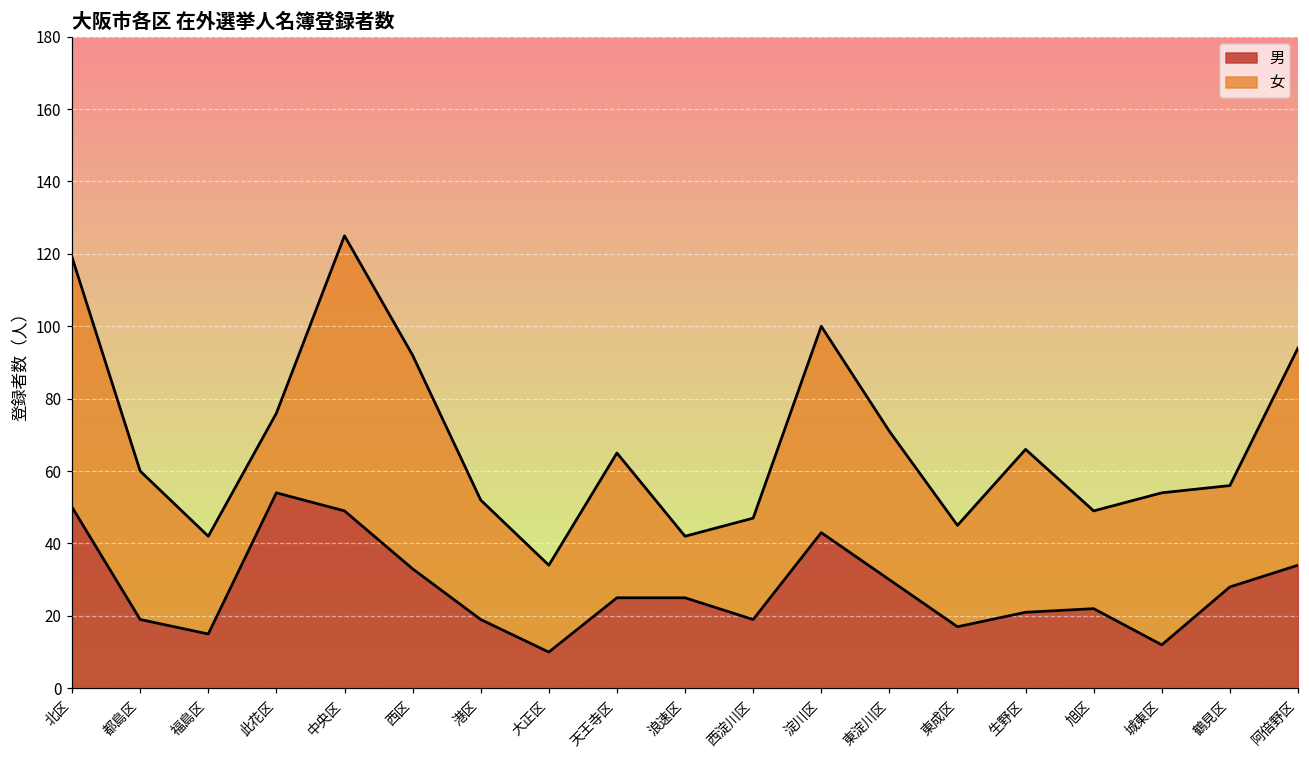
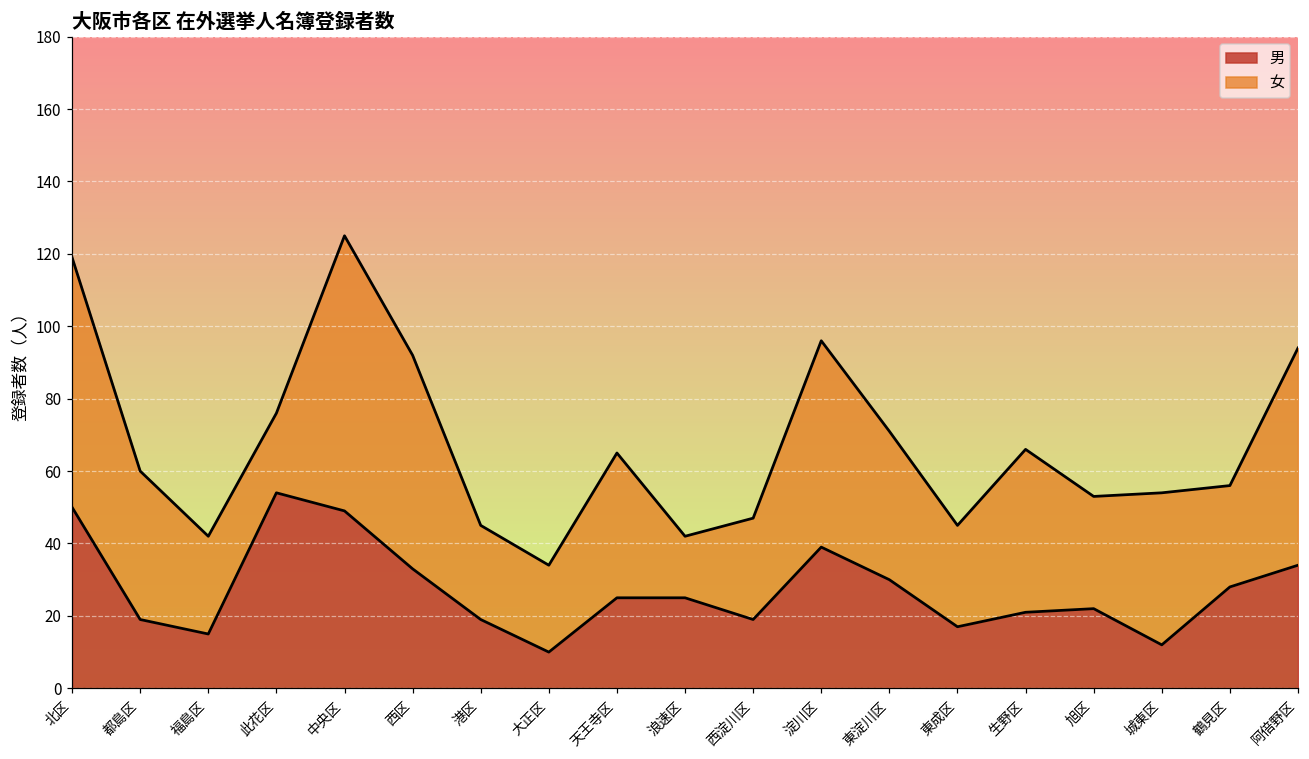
女, 港区: 33 -> 26
男, 淀川区: 43 -> 39
女, 旭区: 27 -> 31
